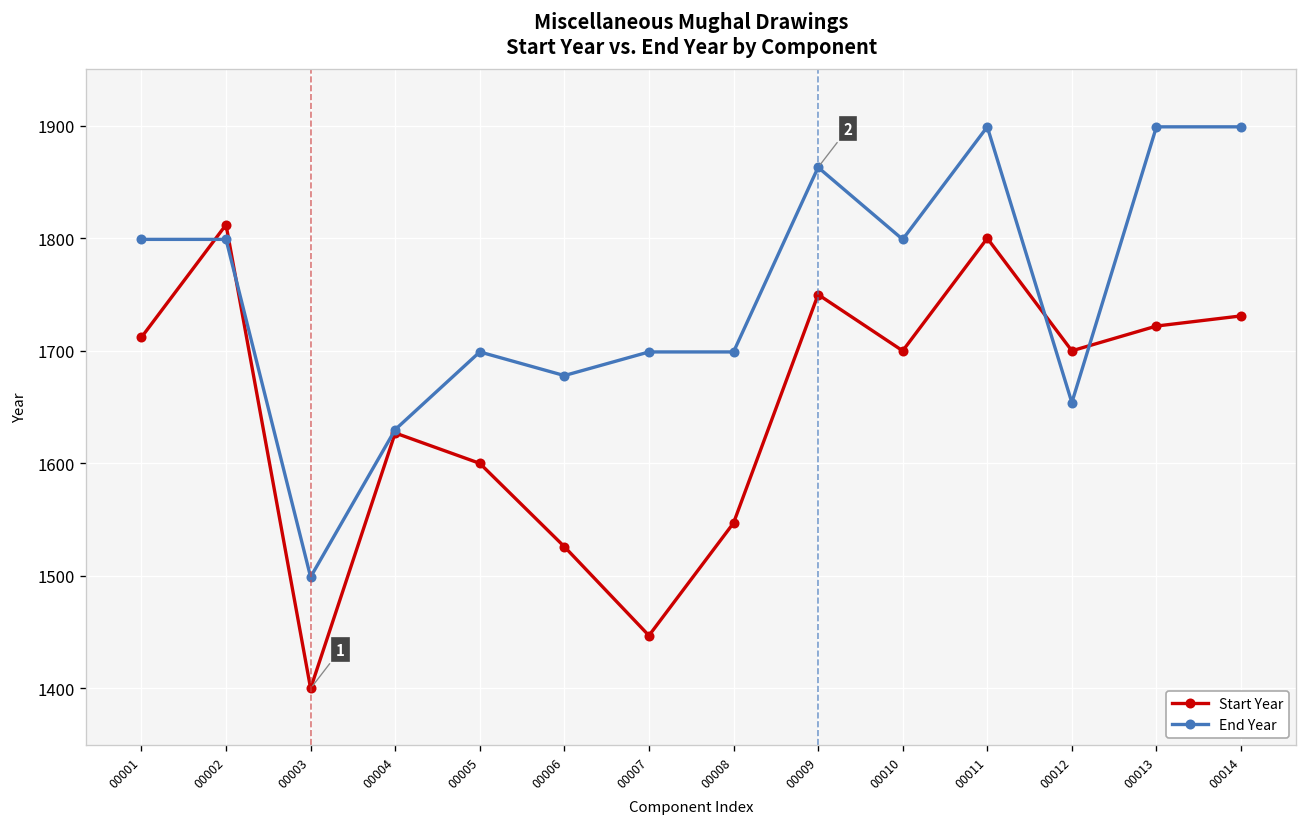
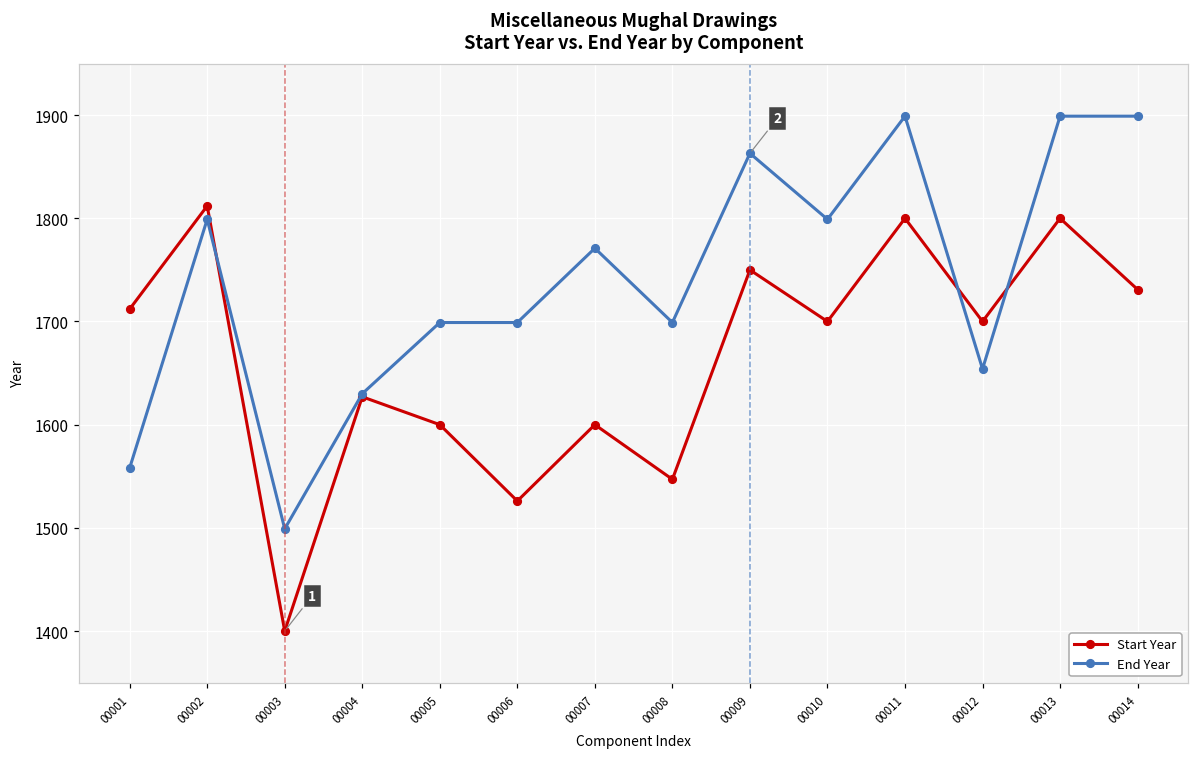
End Year, 00001: 1800 -> 1560
End Year, 00006: 1680 -> 1700
Start Year, 00007: 1450 -> 1600
End Year, 00007: 1700 -> 1770
Start Year, 00013: 1720 -> 1800
